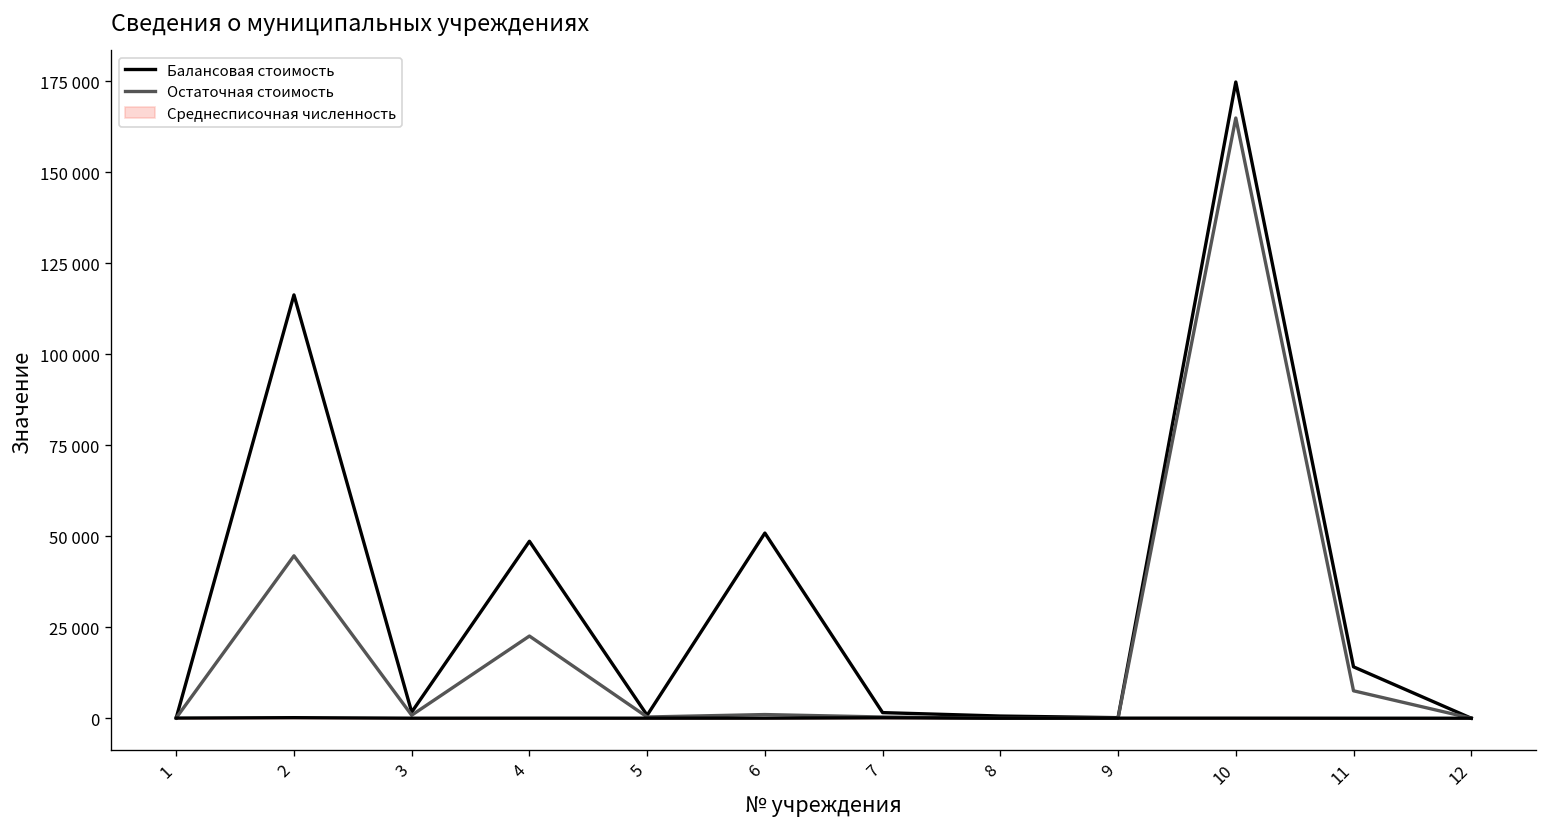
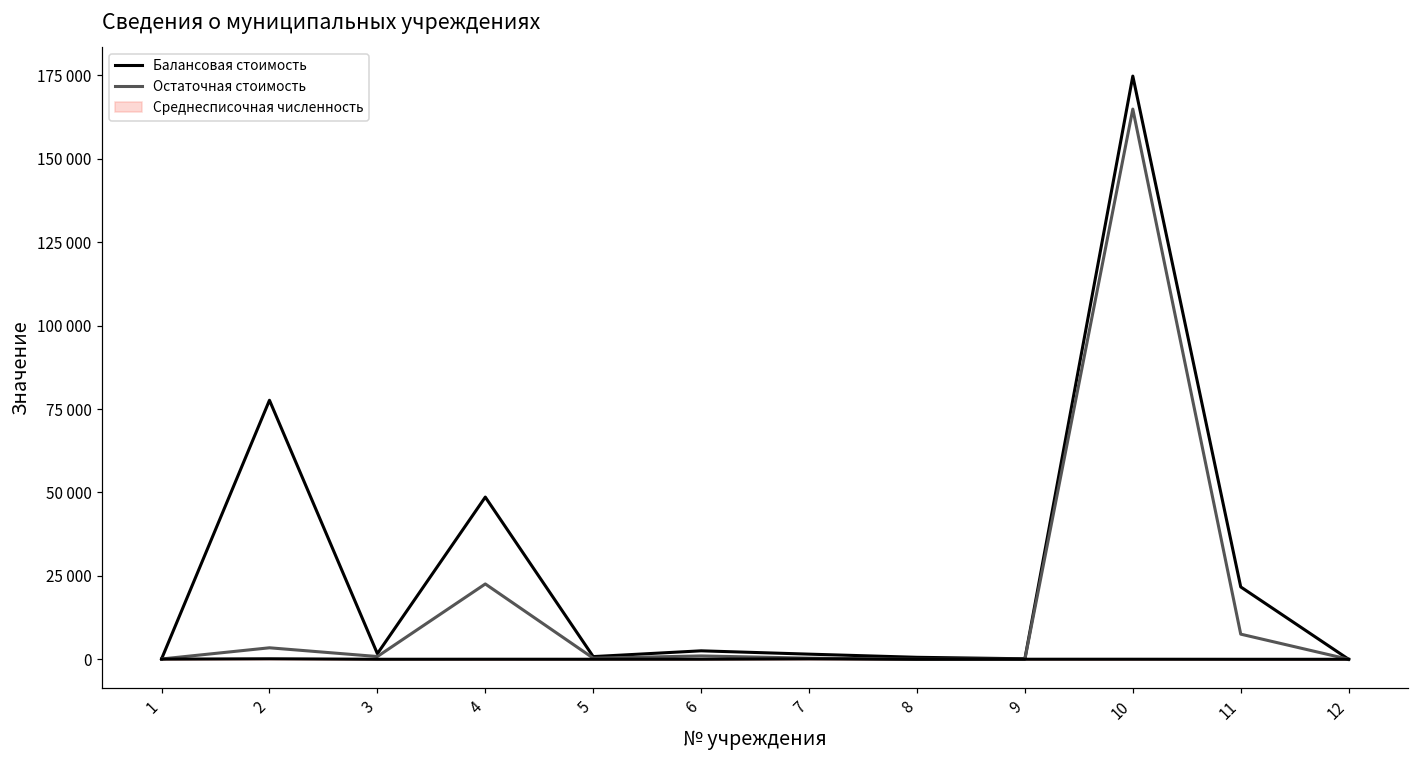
Балансовая стоимость, 2: 116000 -> 78000
Остаточная стоимость, 2: 45000 -> 3000
Балансовая стоимость, 6: 51000 -> 3000
Балансовая стоимость, 11: 14000 -> 22000
